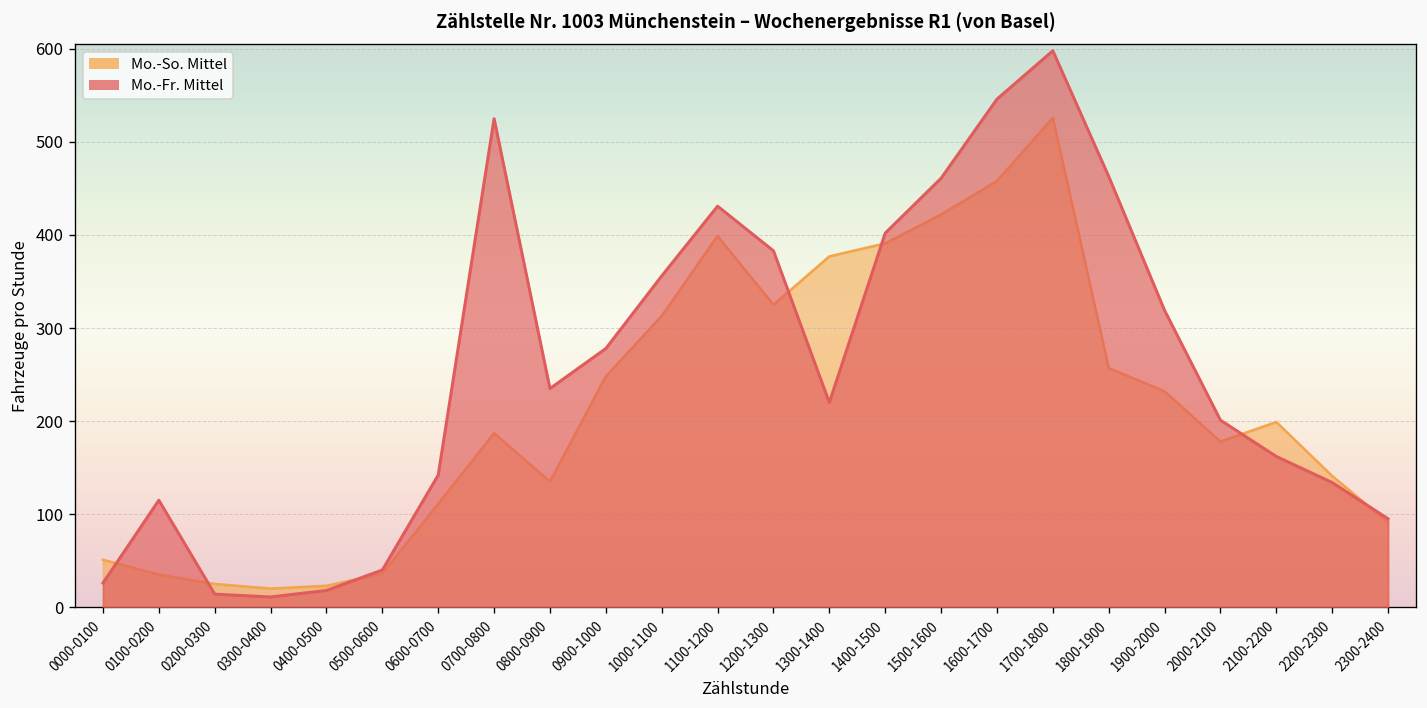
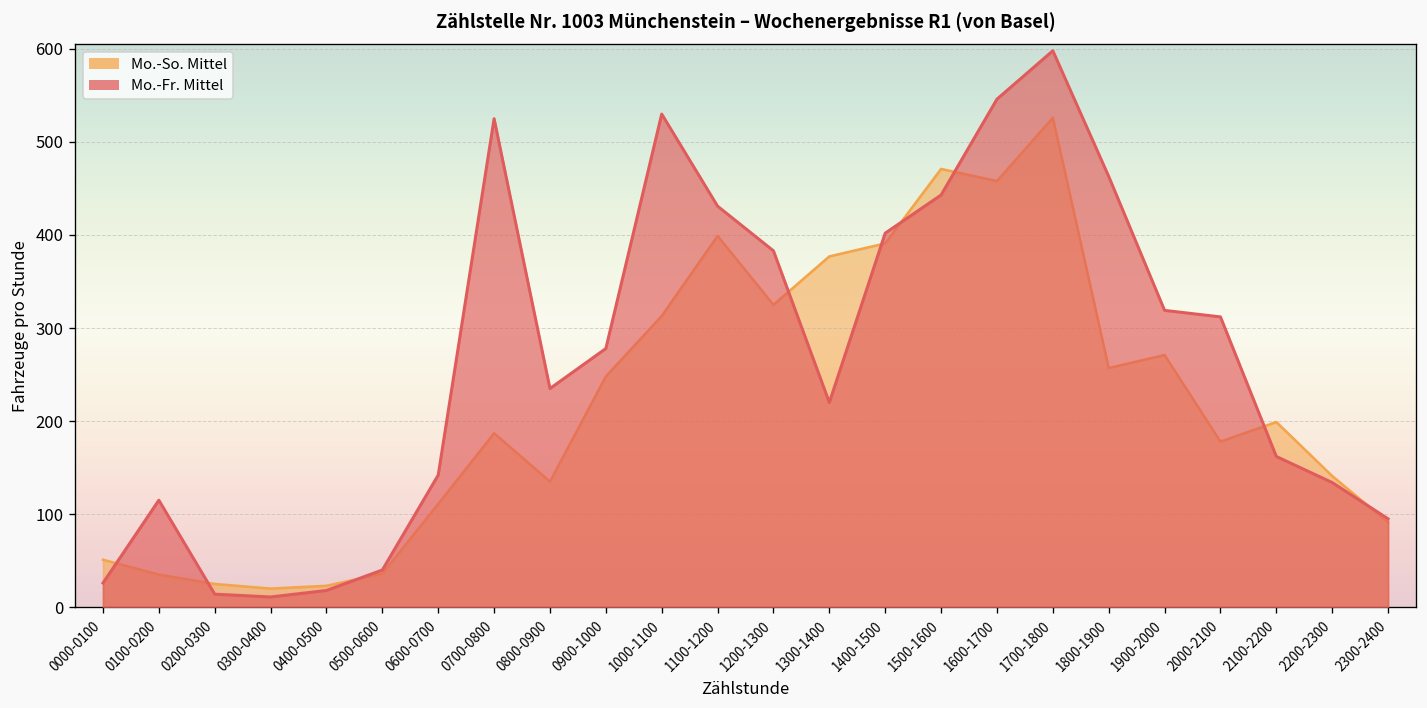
Mo.-Fr. Mittel, 1000-1100: 360 -> 530
Mo.-So. Mittel, 1500-1600: 420 -> 470
Mo.-Fr. Mittel, 1500-1600: 460 -> 440
Mo.-So. Mittel, 1900-2000: 230 -> 270
Mo.-Fr. Mittel, 2000-2100: 200 -> 310
